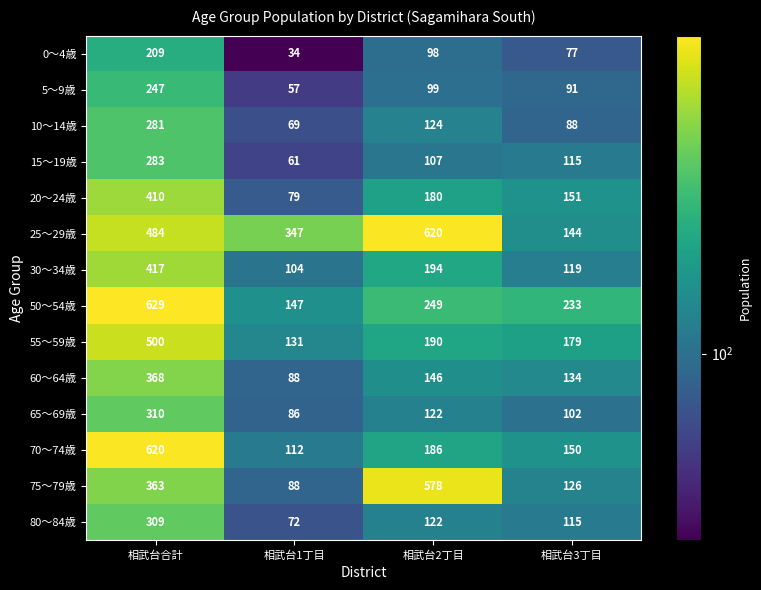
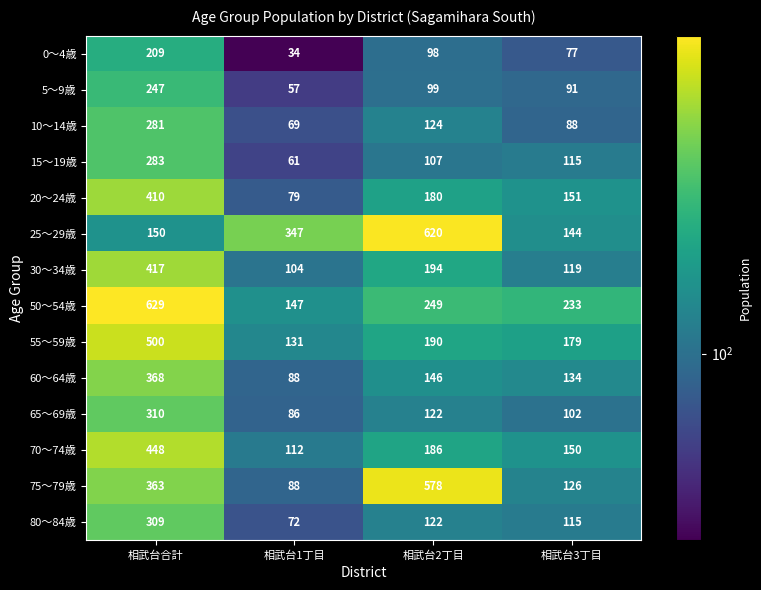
25～29歳, 相武台合計: 484 -> 150
70～74歳, 相武台合計: 620 -> 448
